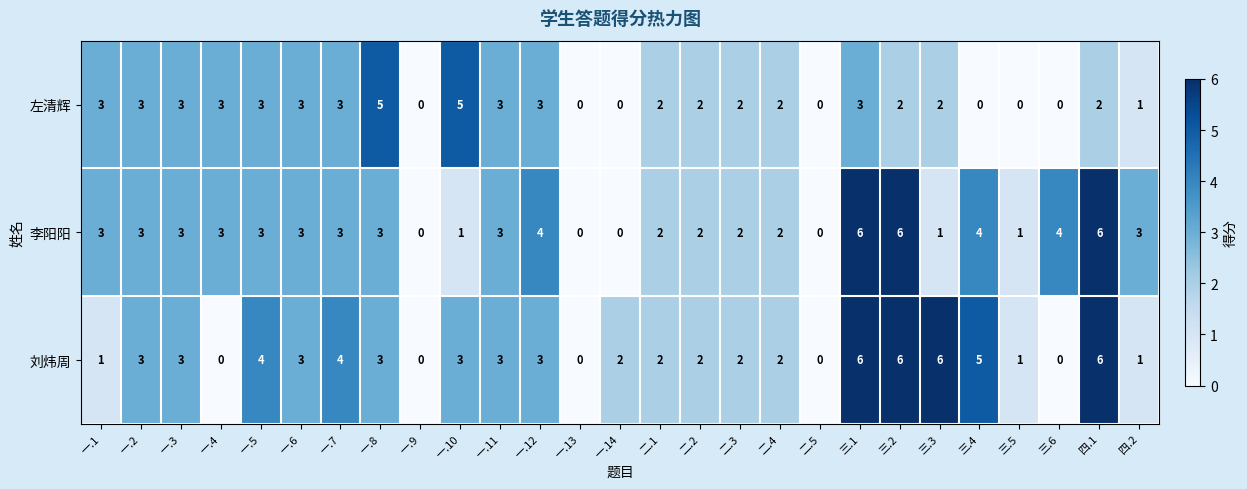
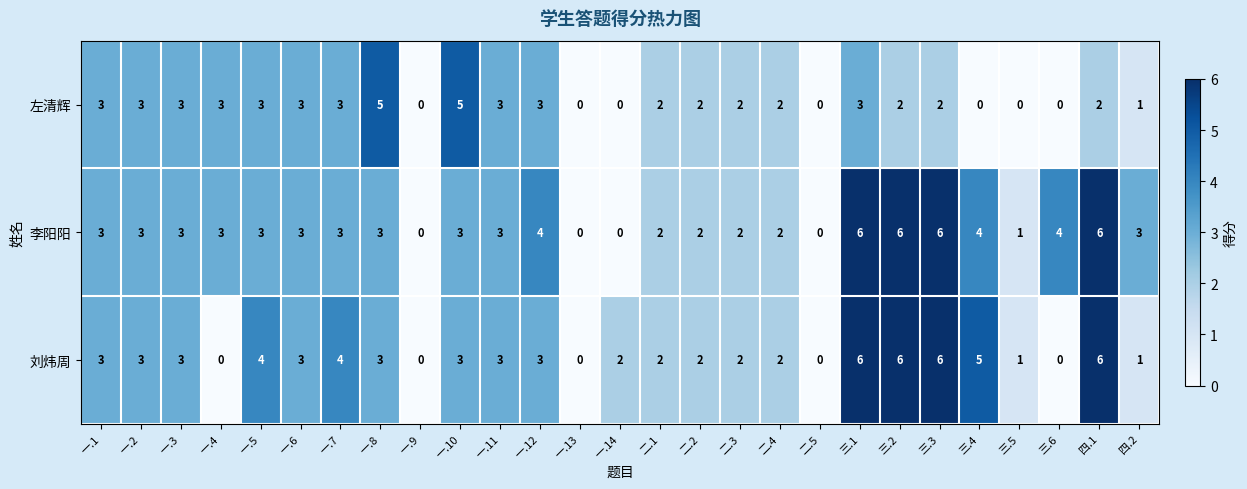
李阳阳, 一.10: 1 -> 3
李阳阳, 三.3: 1 -> 6
刘炜周, 一.1: 1 -> 3
